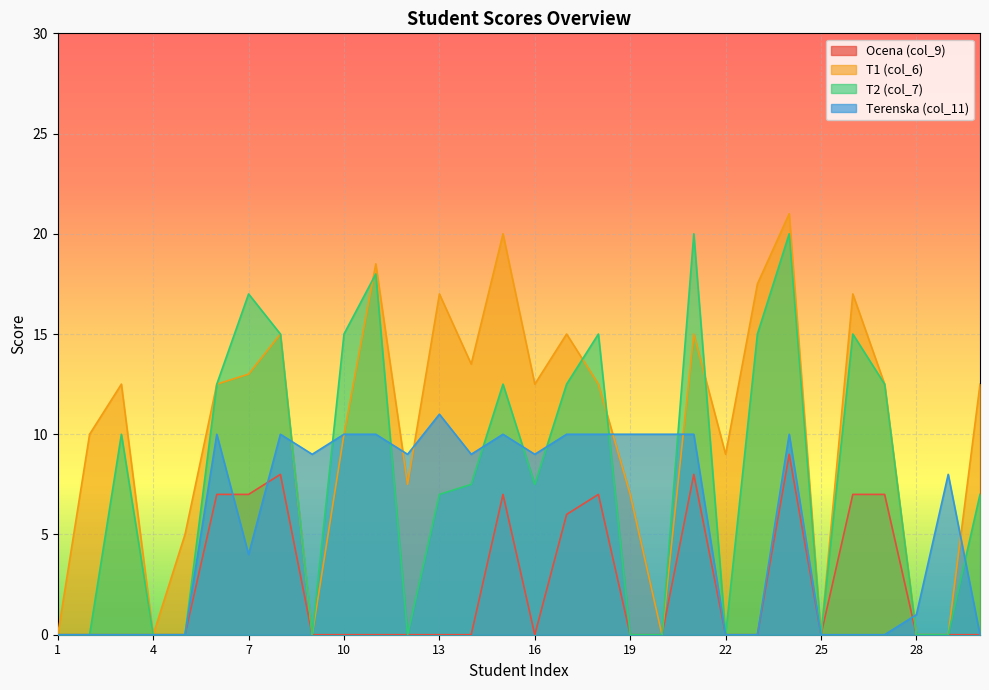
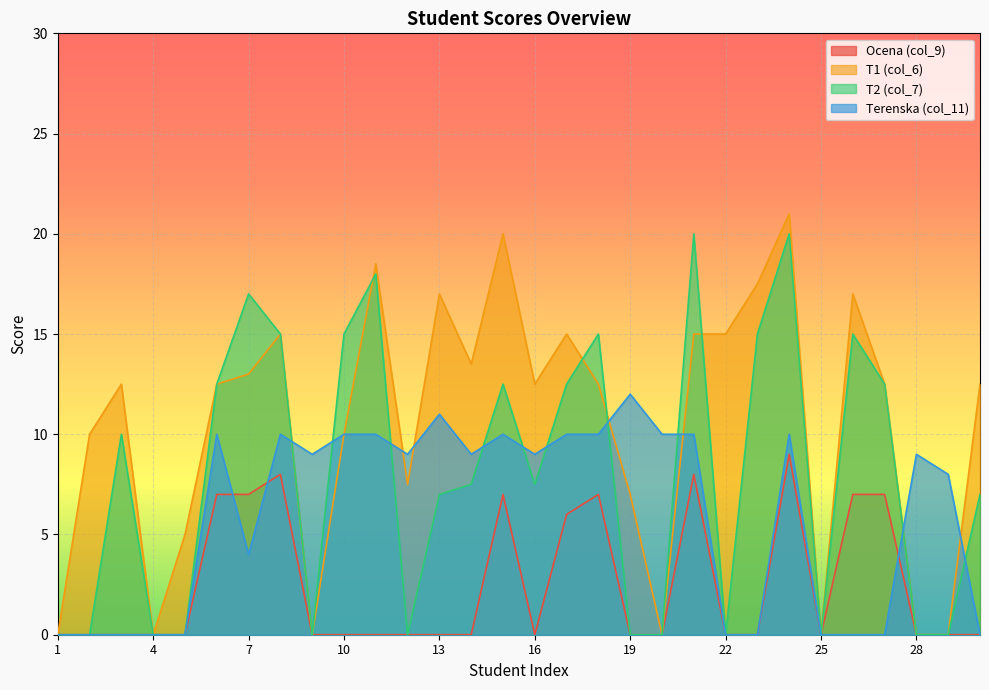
Terenska (col_11), 19: 10 -> 12
T1 (col_6), 22: 9 -> 15
Terenska (col_11), 28: 1 -> 9
